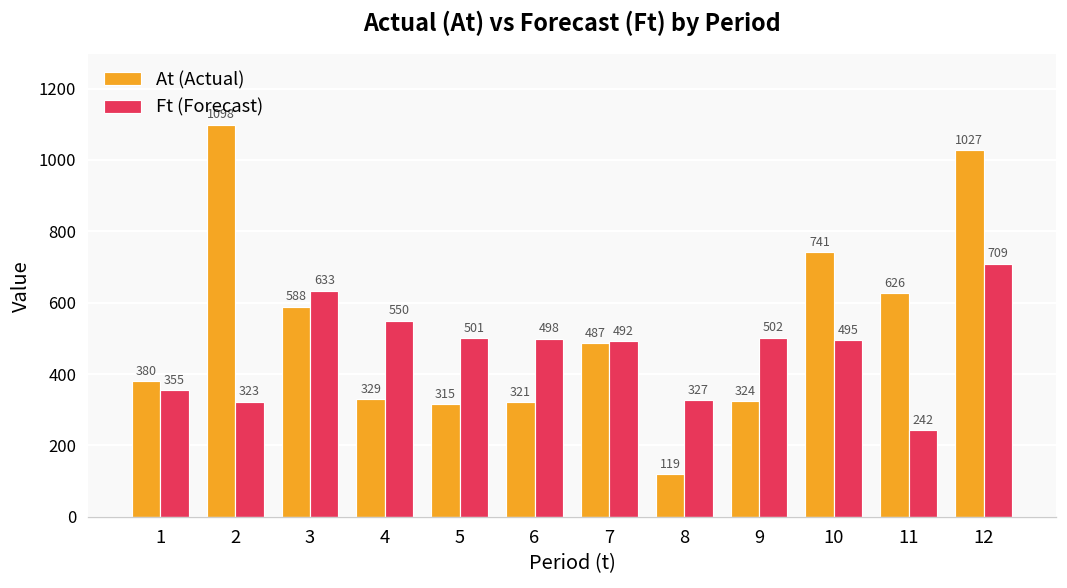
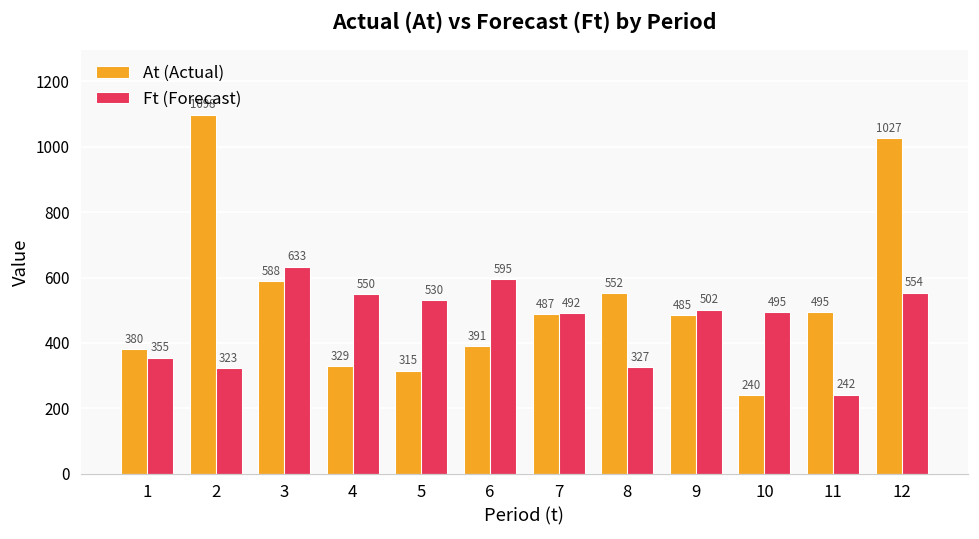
Ft (Forecast), 5: 501 -> 530
At (Actual), 6: 321 -> 391
Ft (Forecast), 6: 498 -> 595
At (Actual), 8: 119 -> 552
At (Actual), 9: 324 -> 485
At (Actual), 10: 741 -> 240
At (Actual), 11: 626 -> 495
Ft (Forecast), 12: 709 -> 554
